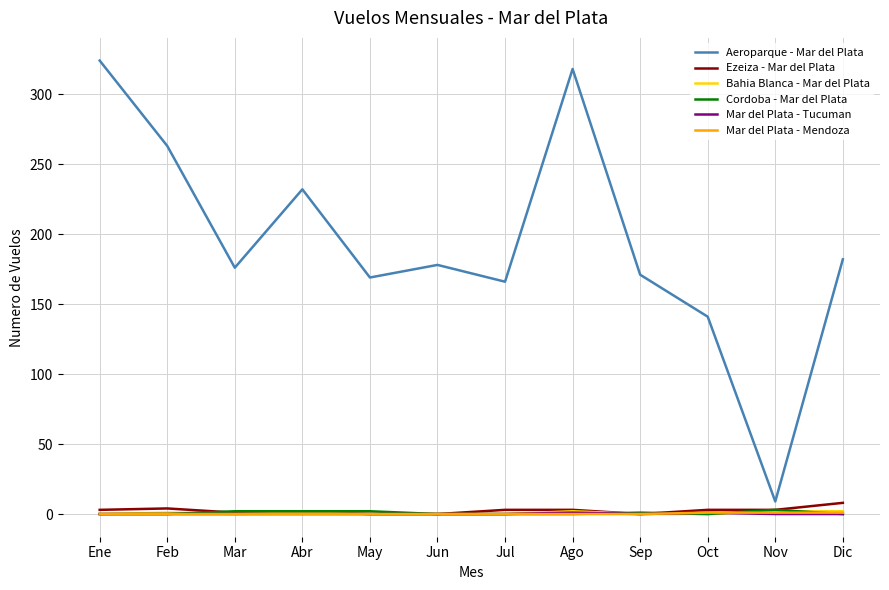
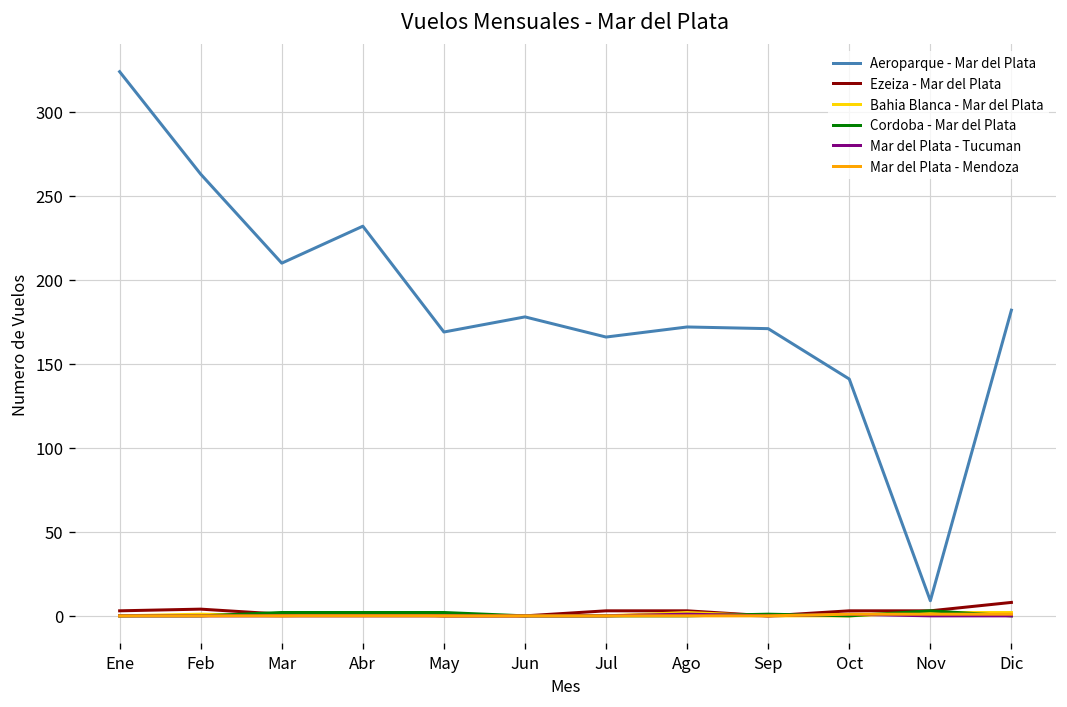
Aeroparque - Mar del Plata, Mar: 176 -> 210
Aeroparque - Mar del Plata, Ago: 318 -> 172
